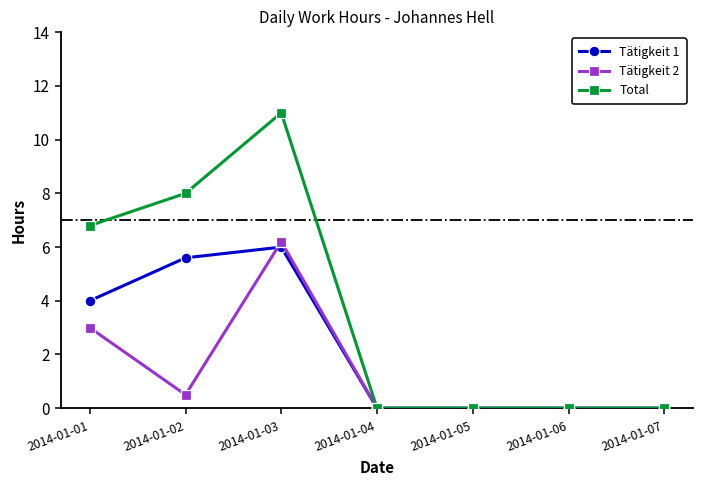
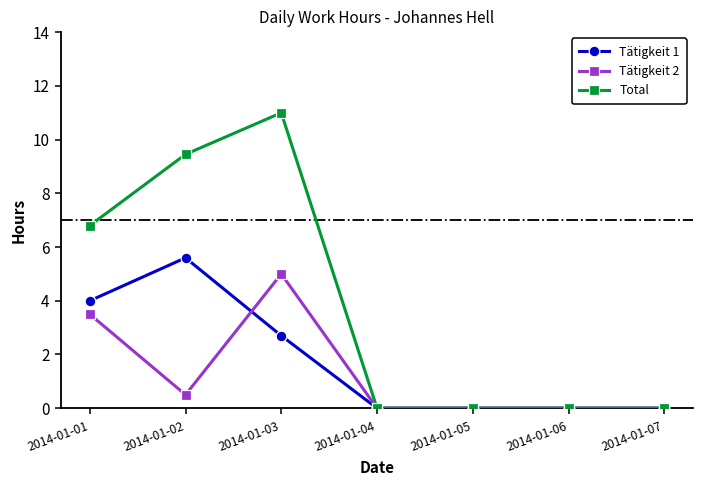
Tätigkeit 2, 2014-01-01: 3.0 -> 3.5
Total, 2014-01-02: 8.0 -> 9.5
Tätigkeit 1, 2014-01-03: 6.0 -> 2.7
Tätigkeit 2, 2014-01-03: 6.2 -> 5.0
